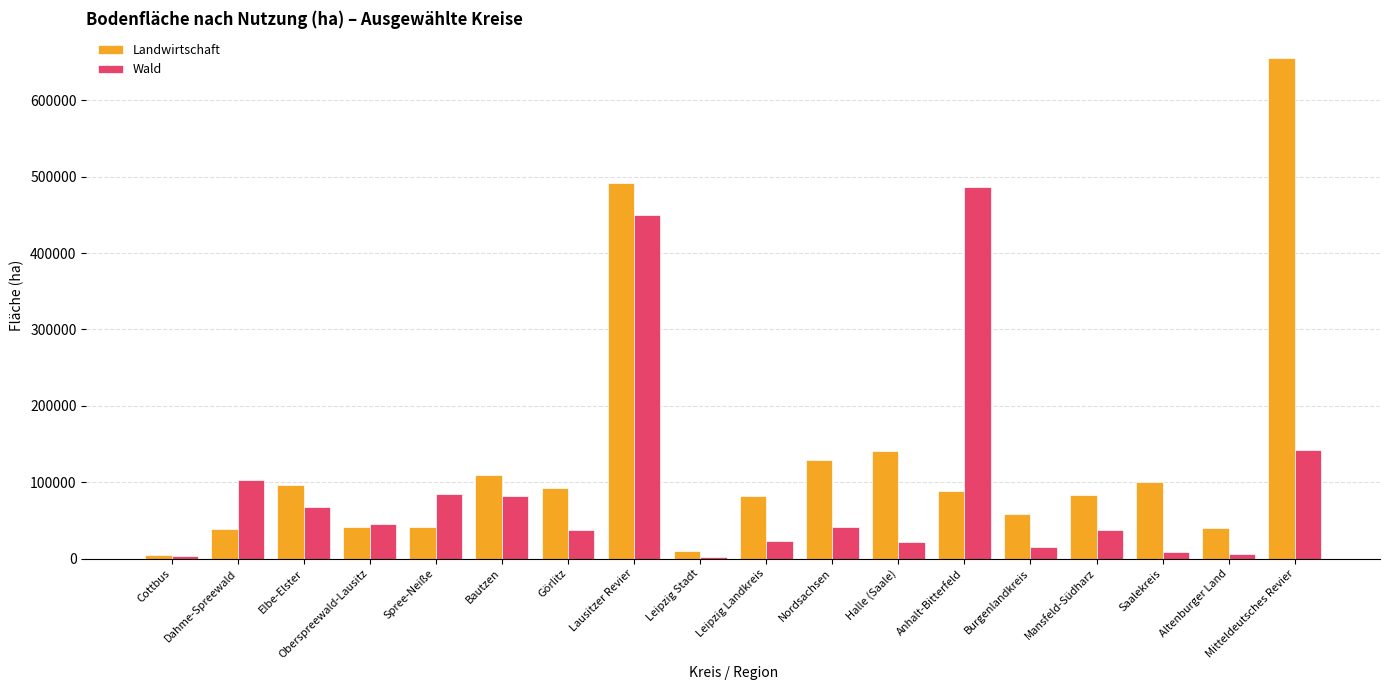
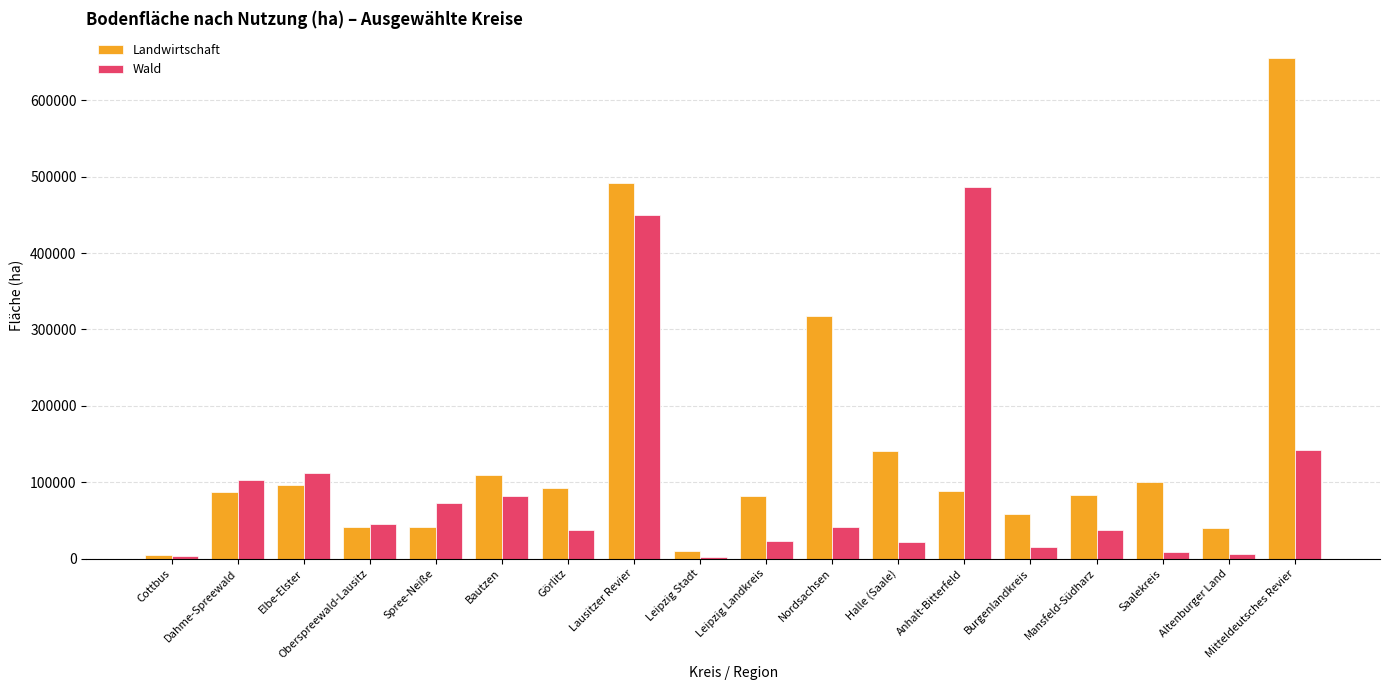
Landwirtschaft, Dahme-Spreewald: 40000 -> 90000
Wald, Elbe-Elster: 70000 -> 110000
Wald, Spree-Neiße: 80000 -> 70000
Landwirtschaft, Nordsachsen: 130000 -> 320000
